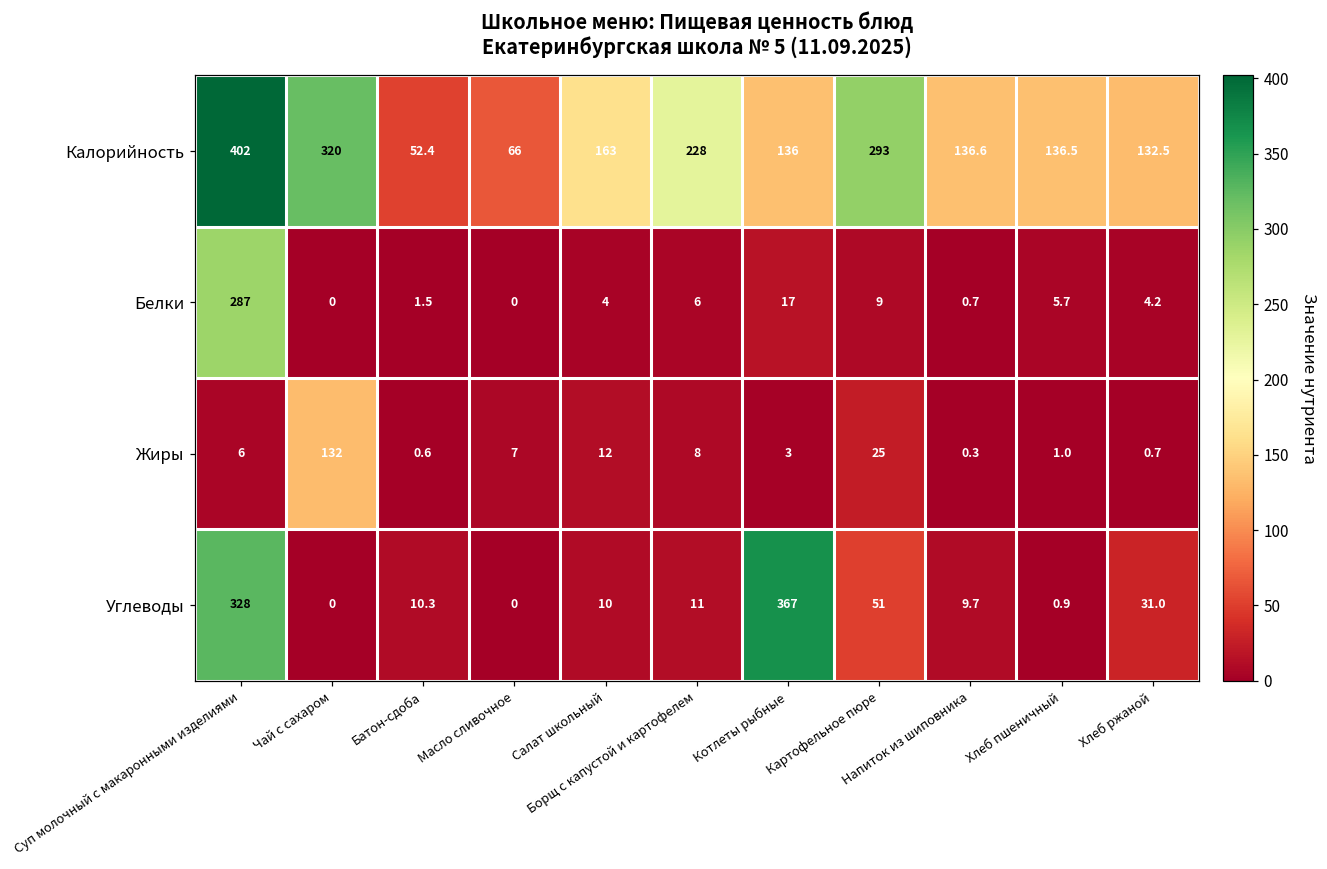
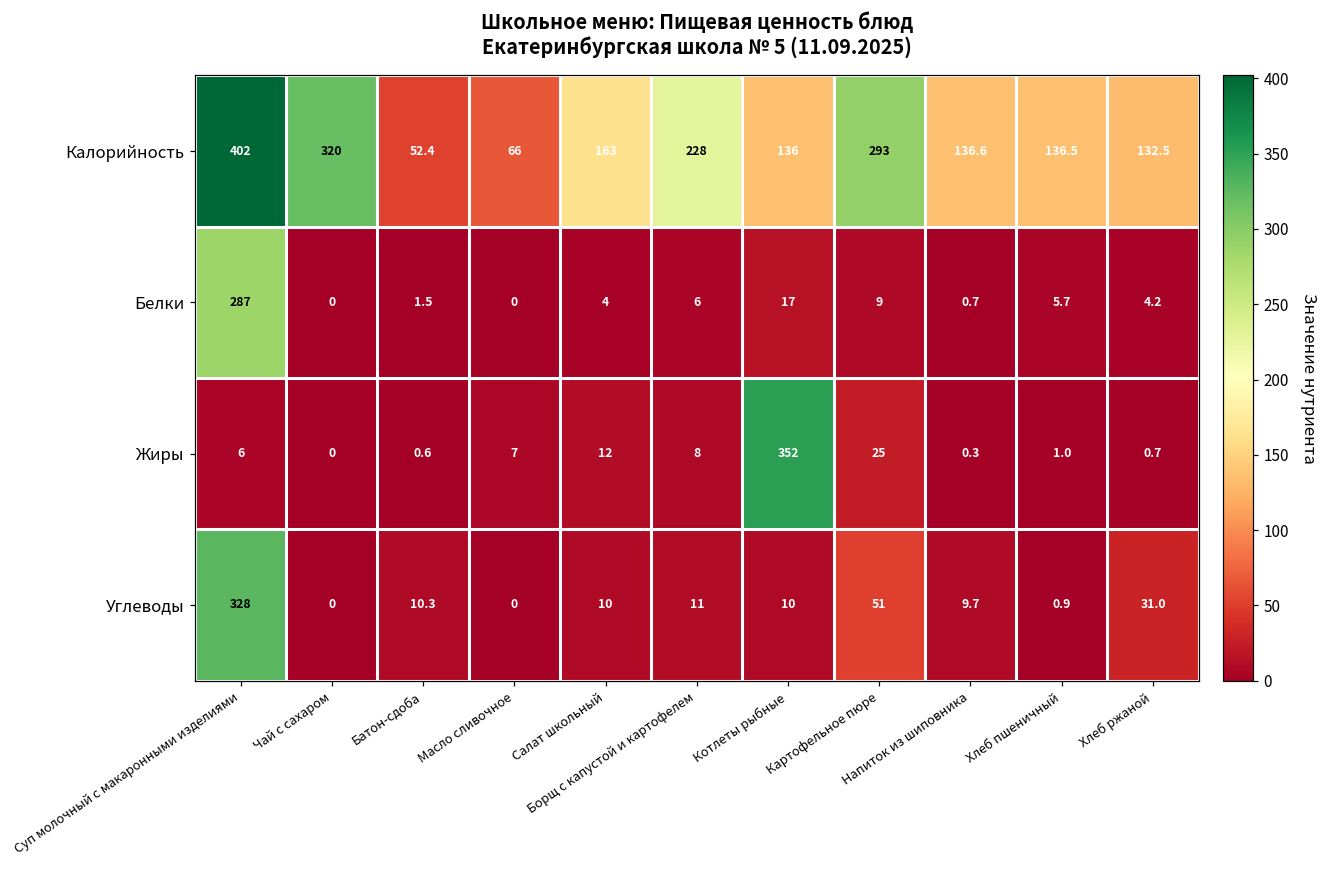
Жиры, Чай с сахаром: 132 -> 0
Жиры, Котлеты рыбные: 3 -> 352
Углеводы, Котлеты рыбные: 367 -> 10
